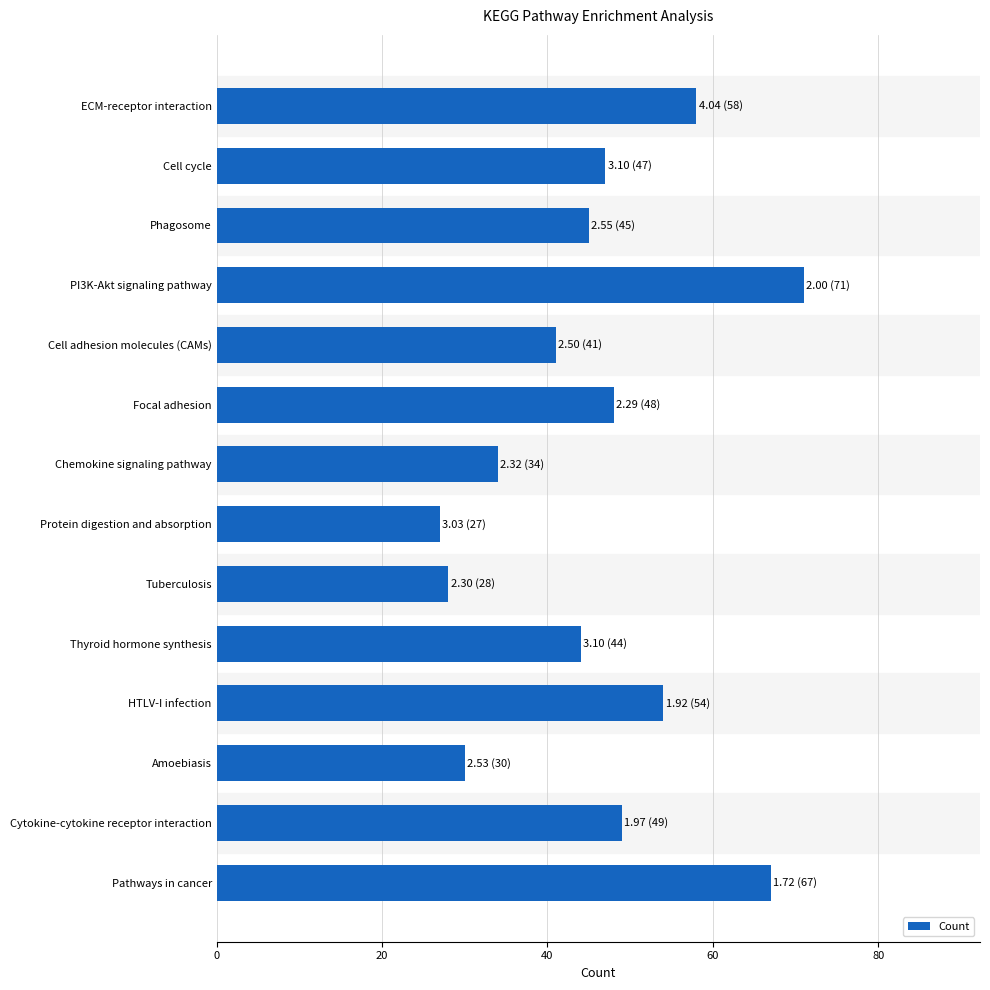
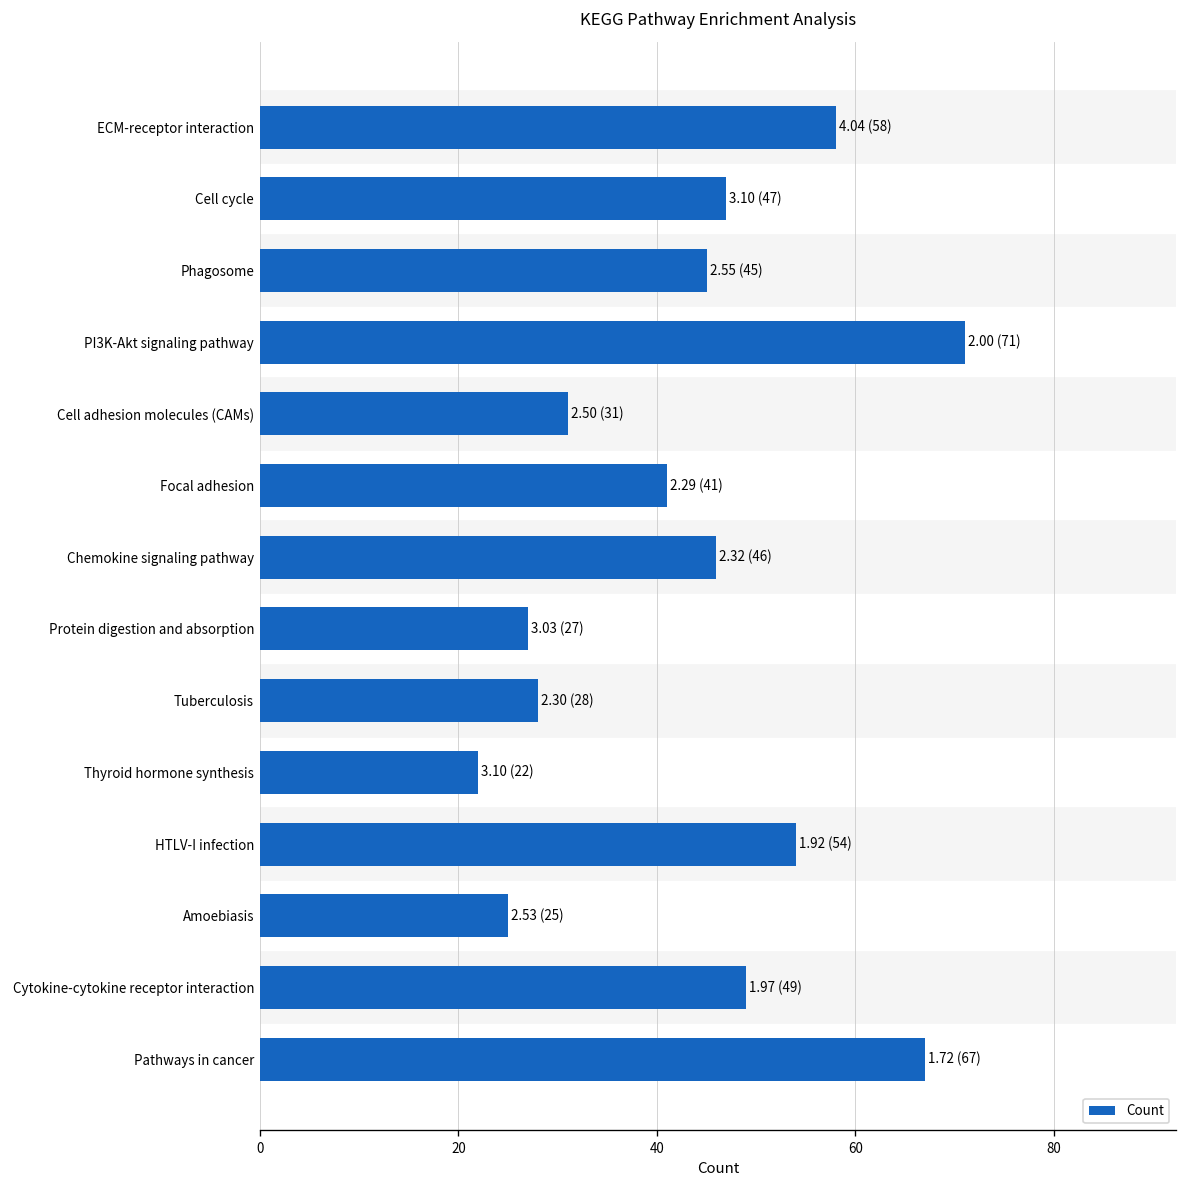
Cell adhesion molecules (CAMs): (41) -> (31)
Focal adhesion: (48) -> (41)
Chemokine signaling pathway: (34) -> (46)
Thyroid hormone synthesis: (44) -> (22)
Amoebiasis: (30) -> (25)
